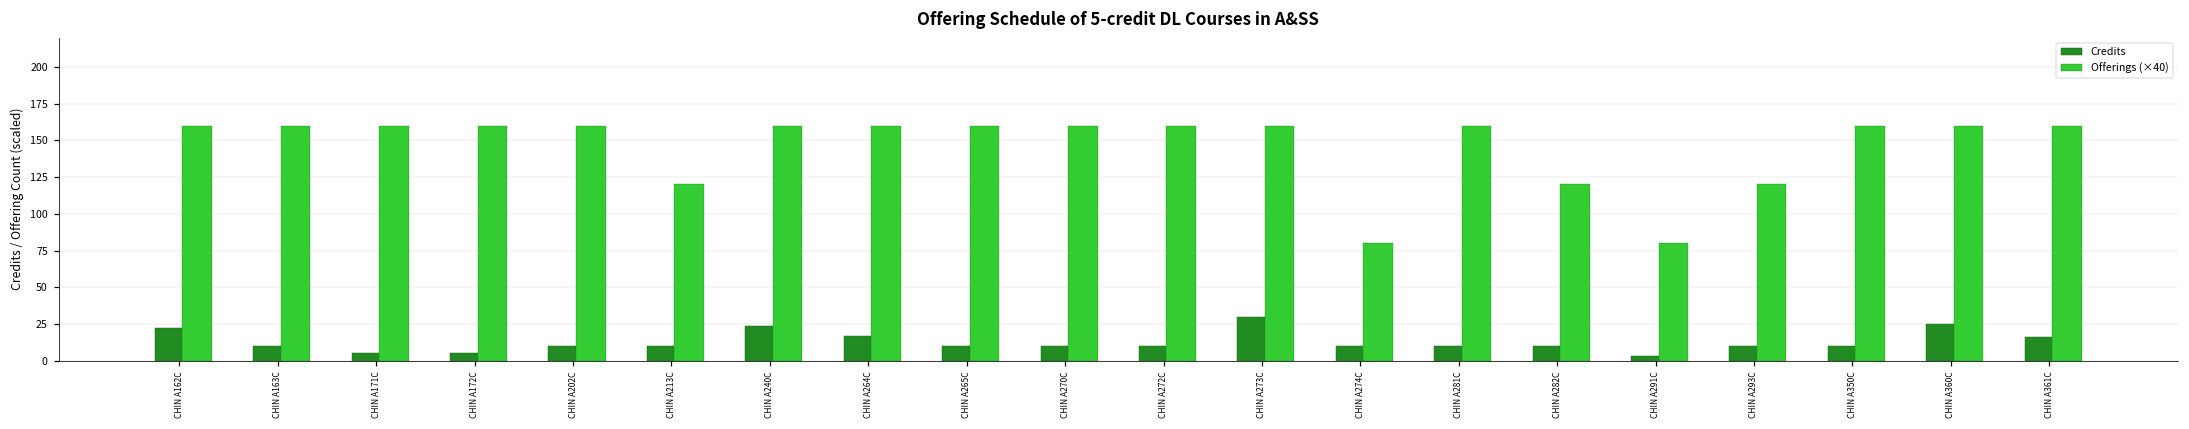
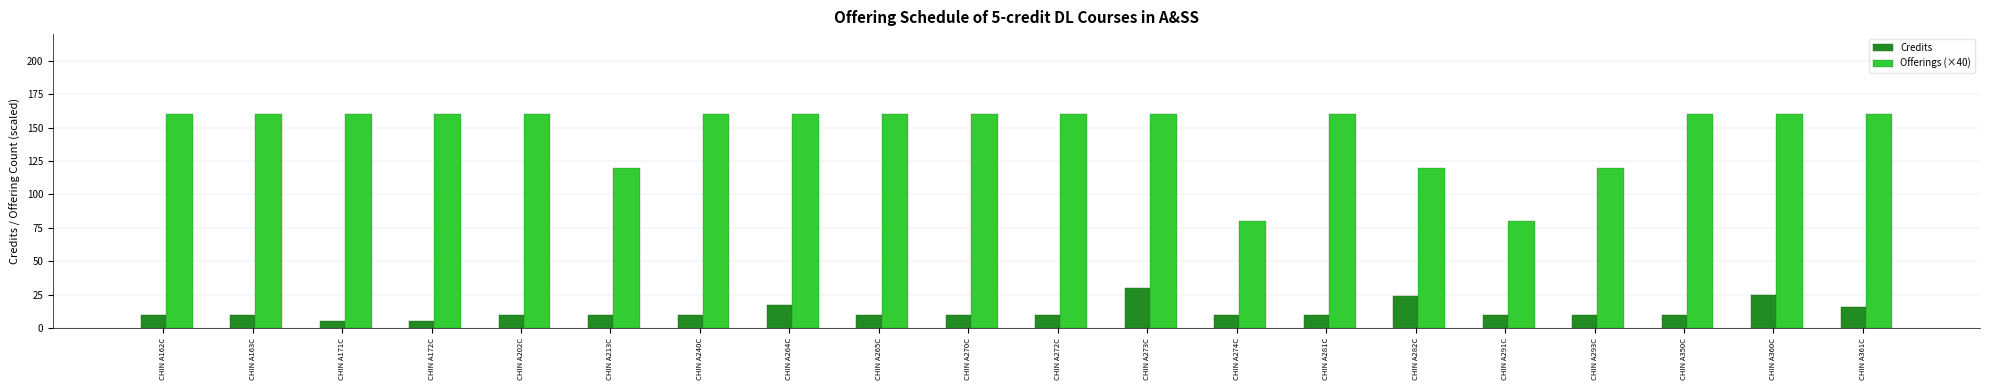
Credits, CHIN A162C: 22 -> 10
Credits, CHIN A240C: 24 -> 10
Credits, CHIN A282C: 10 -> 24
Credits, CHIN A291C: 3 -> 10
